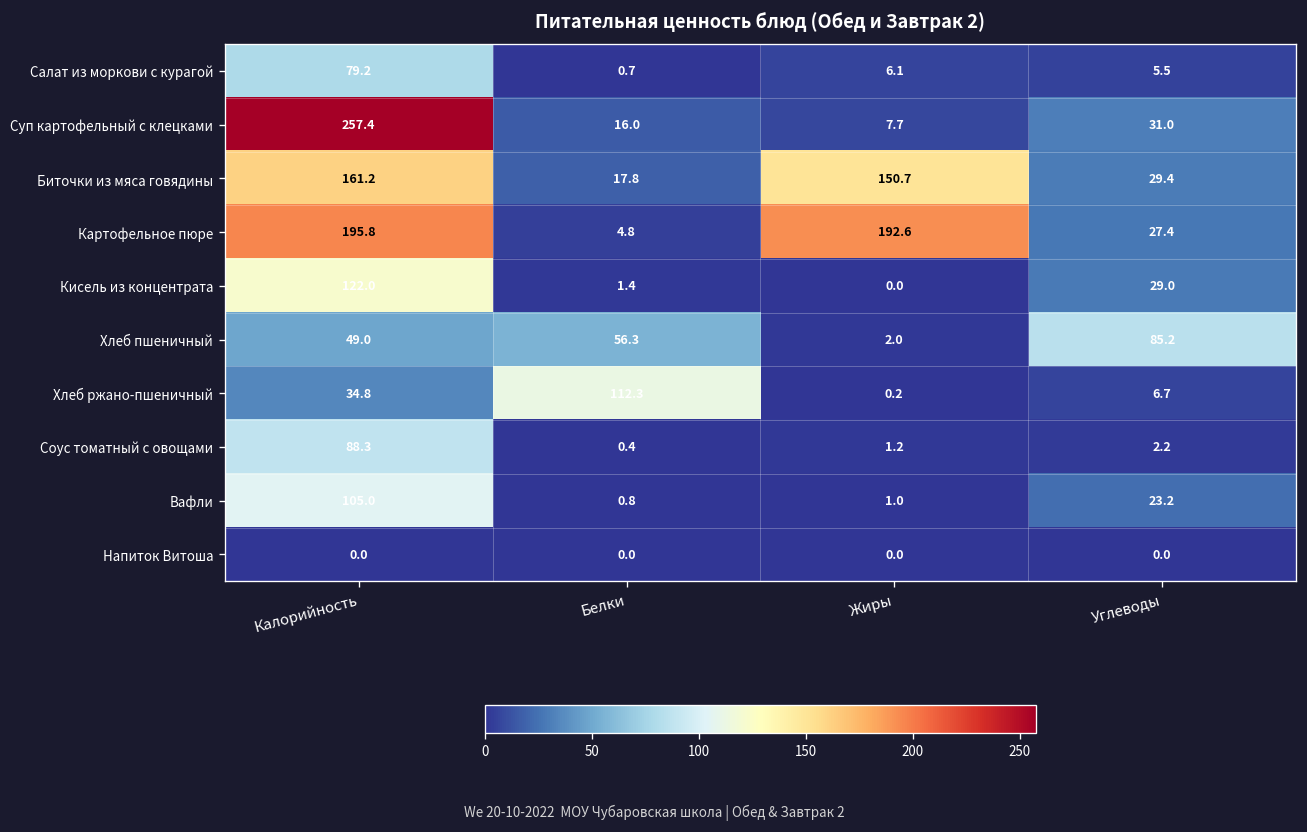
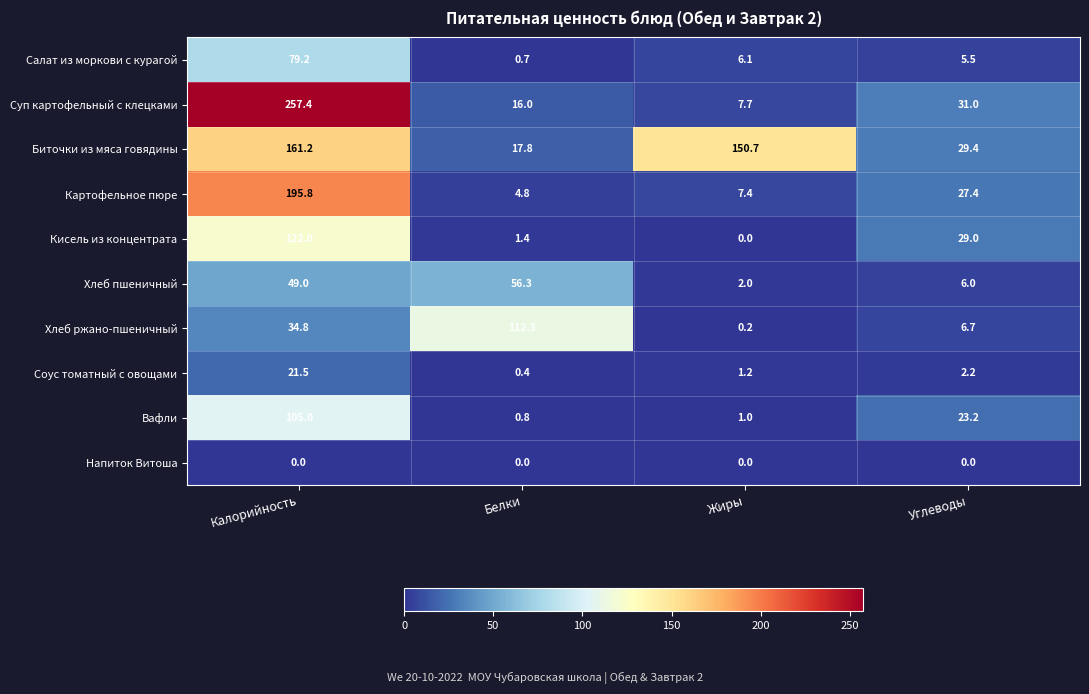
Картофельное пюре, Жиры: 192.6 -> 7.4
Хлеб пшеничный, Углеводы: 85.2 -> 6.0
Соус томатный с овощами, Калорийность: 88.3 -> 21.5
